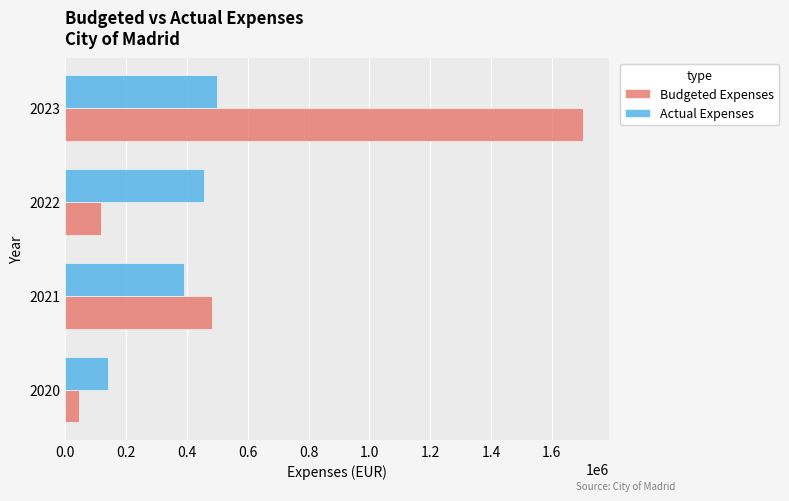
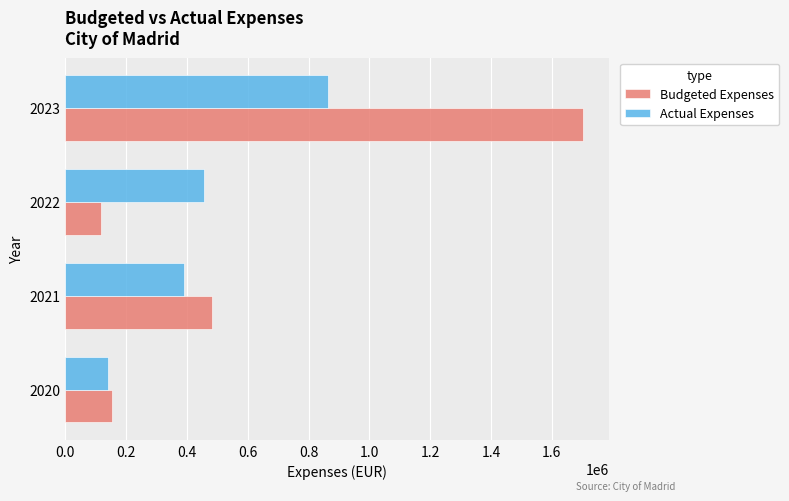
Actual Expenses, 2023: 500000 -> 860000
Budgeted Expenses, 2020: 50000 -> 150000
